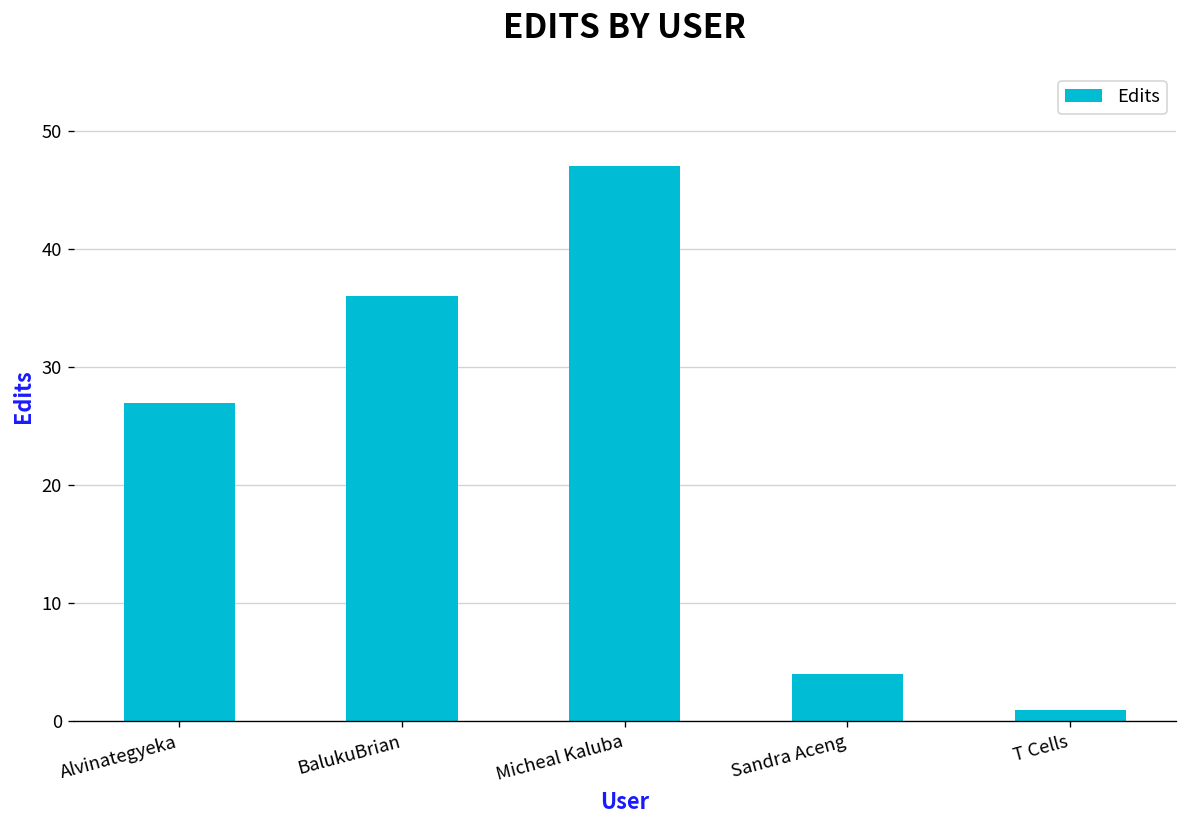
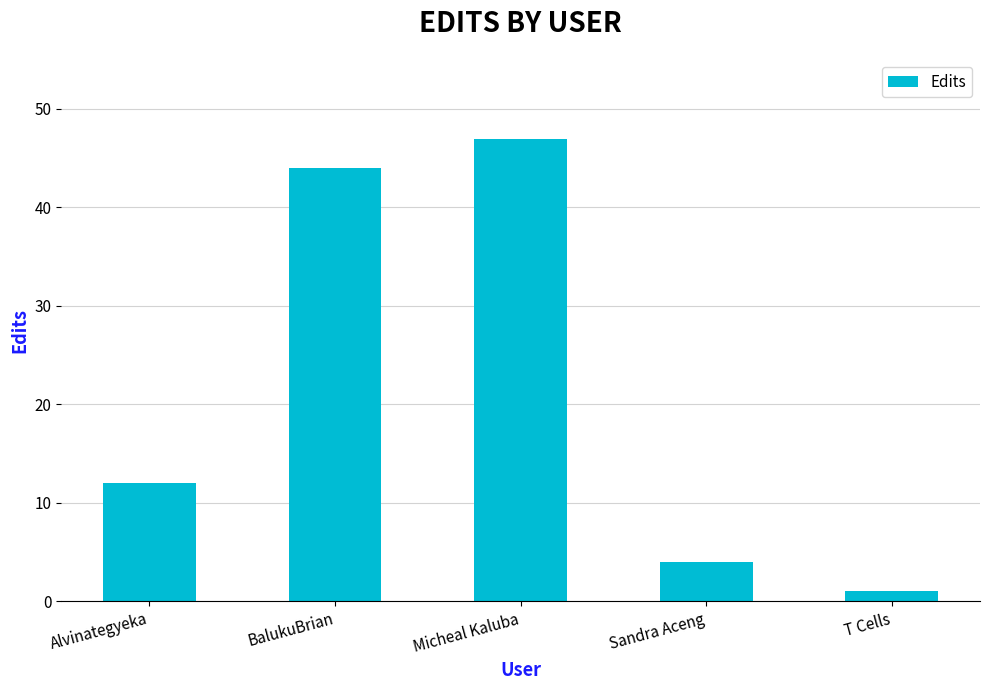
Alvinategyeka: 27 -> 12
BalukuBrian: 36 -> 44
